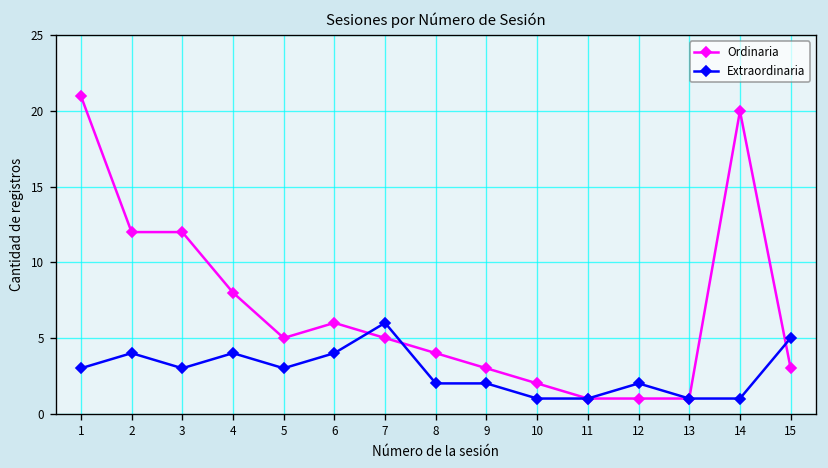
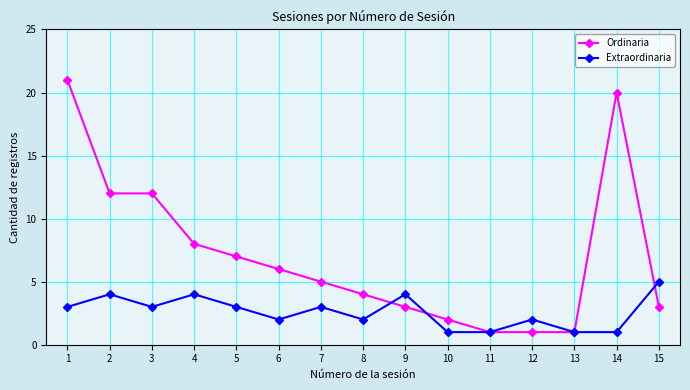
Ordinaria, 5: 5 -> 7
Extraordinaria, 6: 4 -> 2
Extraordinaria, 7: 6 -> 3
Extraordinaria, 9: 2 -> 4
